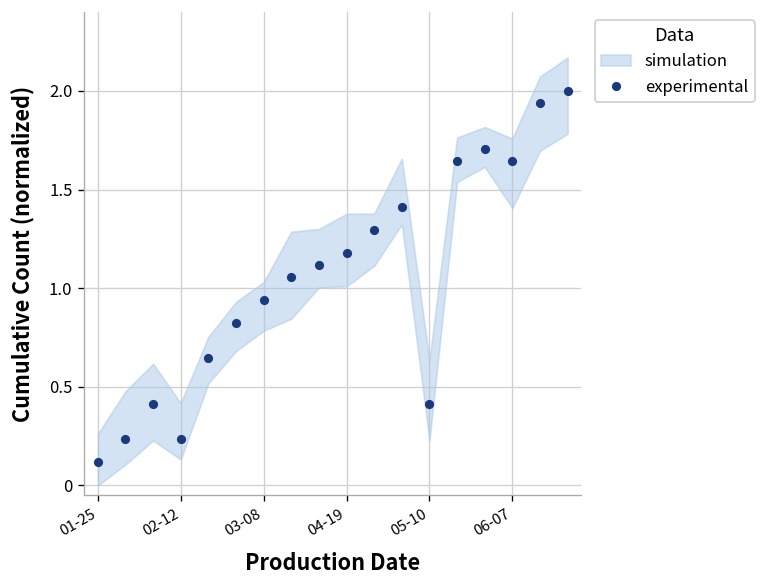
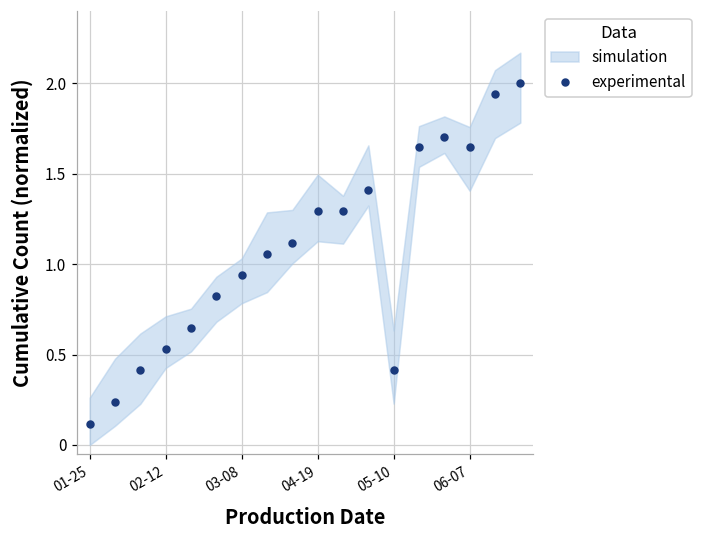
experimental, 02-12: 0.24 -> 0.53
experimental, 04-19: 1.18 -> 1.29
